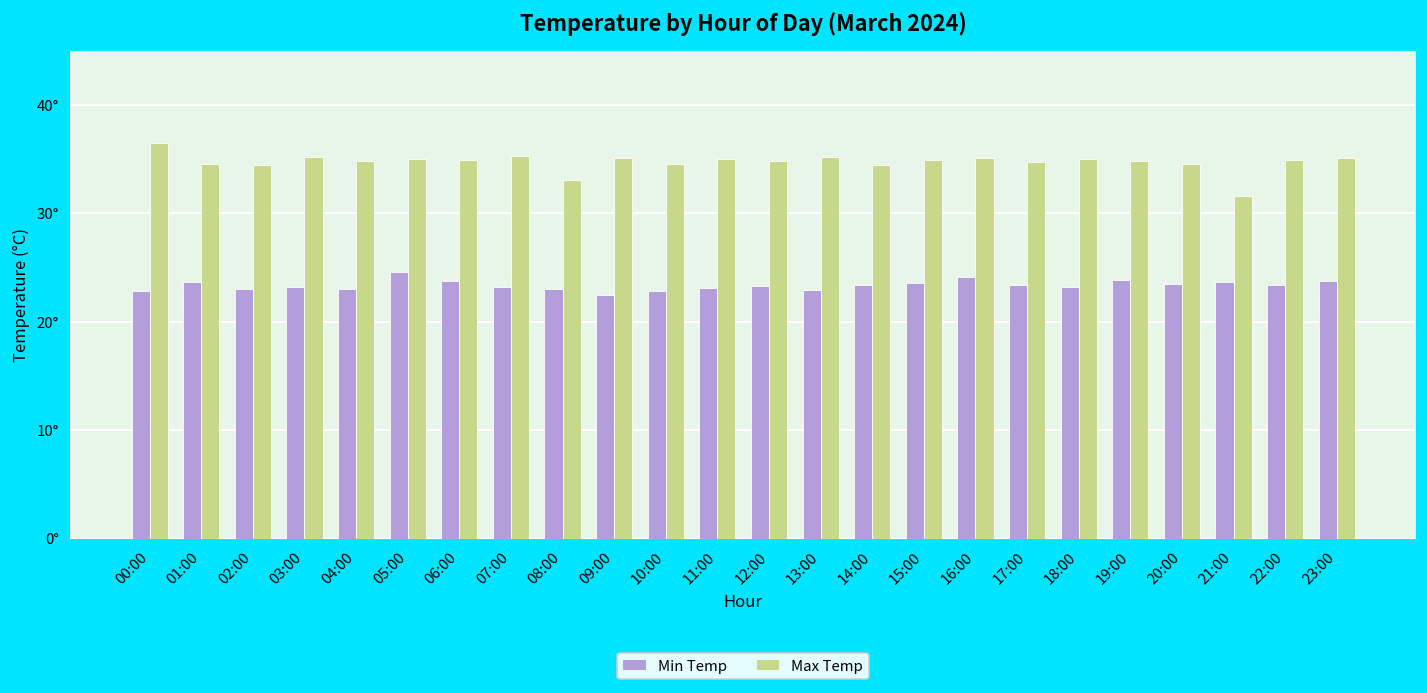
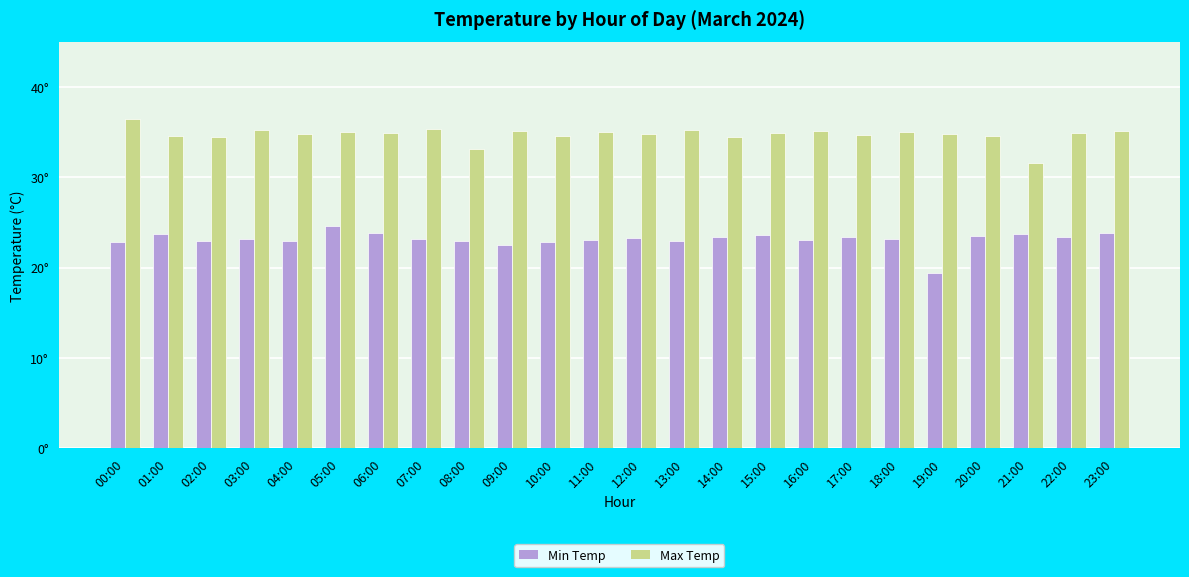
Min Temp, 16:00: 24° -> 23°
Min Temp, 19:00: 24° -> 19°
